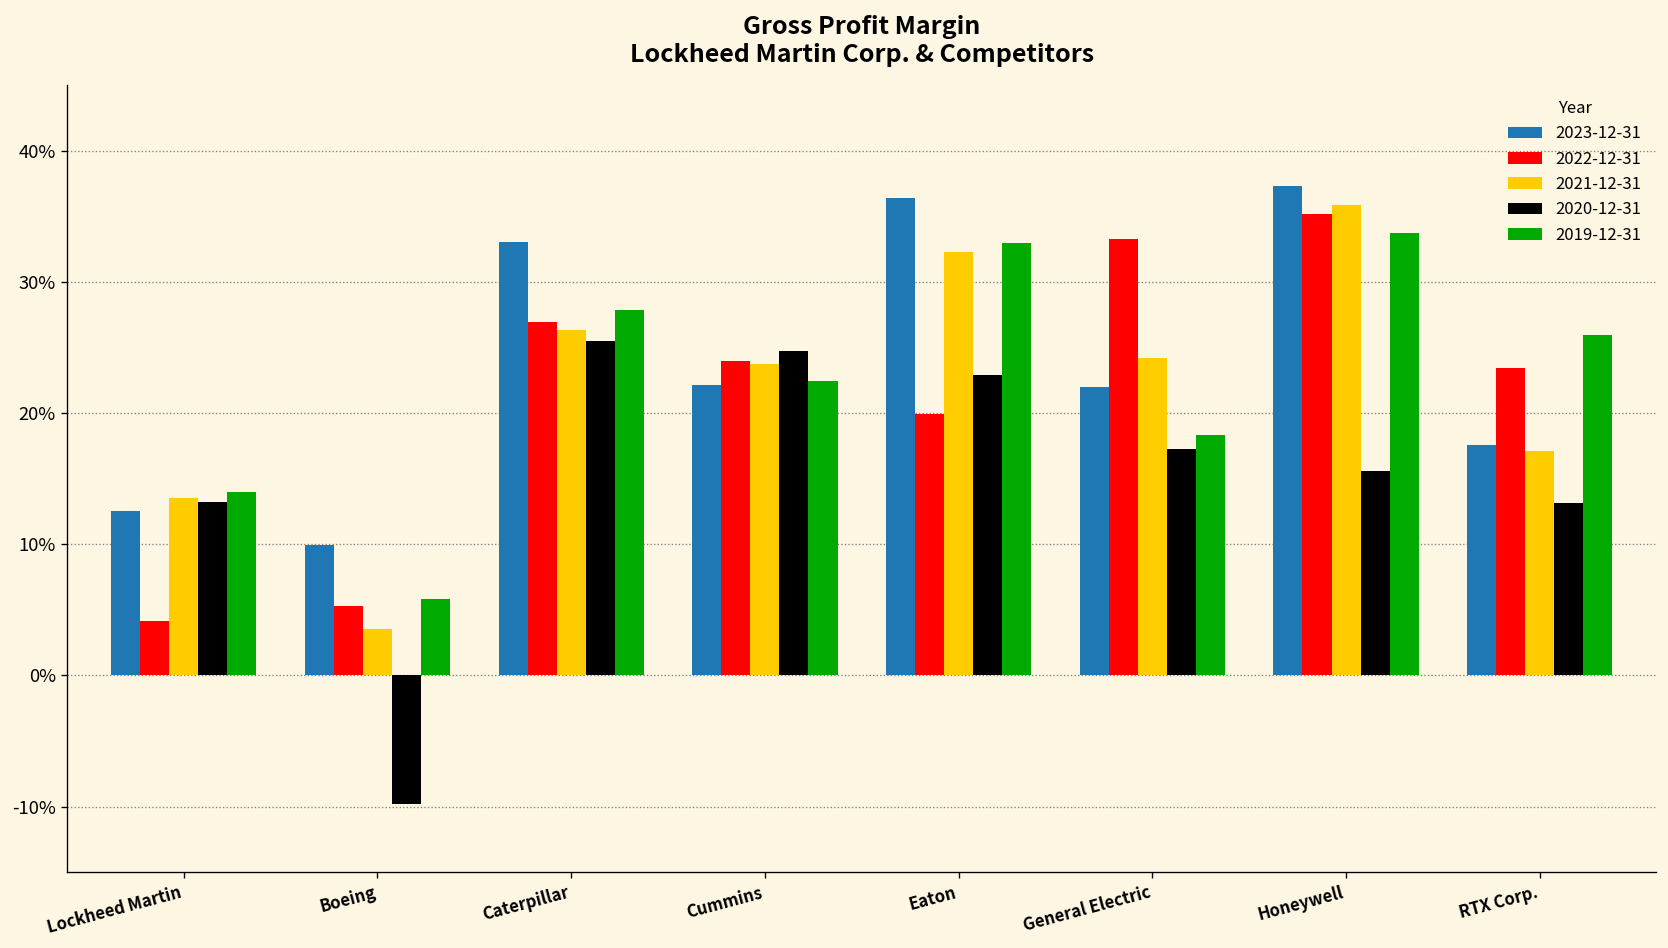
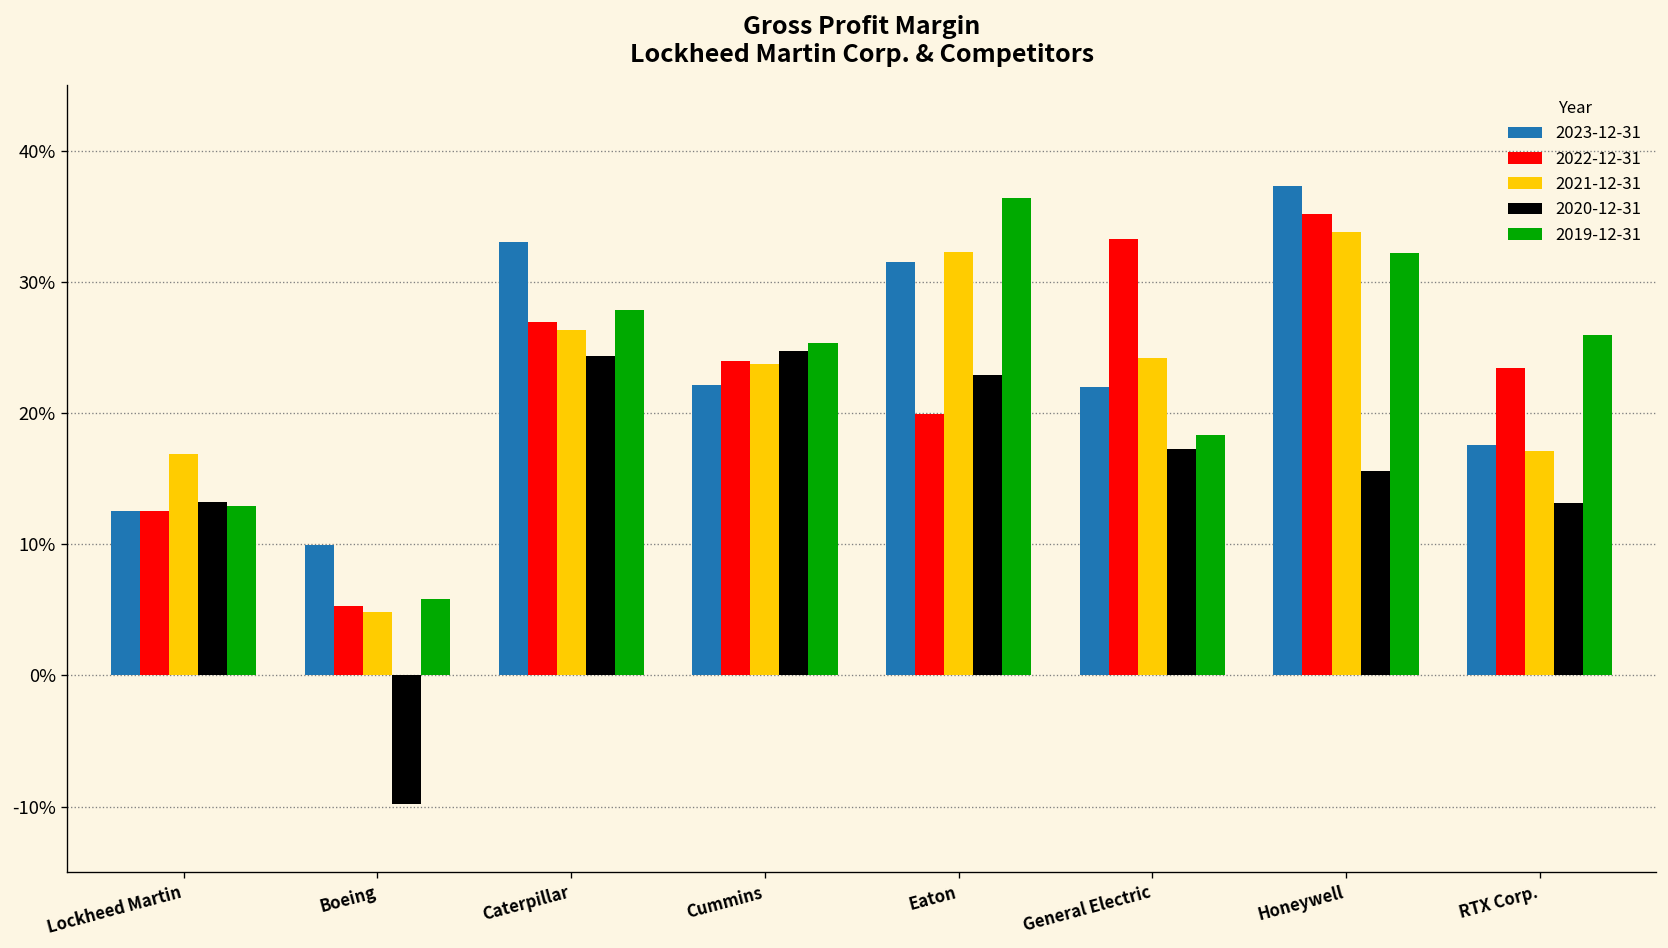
2022-12-31, Lockheed Martin: 4.2% -> 12.6%
2021-12-31, Lockheed Martin: 13.5% -> 16.9%
2019-12-31, Lockheed Martin: 14.0% -> 13.0%
2021-12-31, Boeing: 3.6% -> 4.8%
2020-12-31, Caterpillar: 25.5% -> 24.3%
2019-12-31, Cummins: 22.4% -> 25.4%
2023-12-31, Eaton: 36.4% -> 31.5%
2019-12-31, Eaton: 33.0% -> 36.4%
2021-12-31, Honeywell: 35.9% -> 33.8%
2019-12-31, Honeywell: 33.7% -> 32.2%
